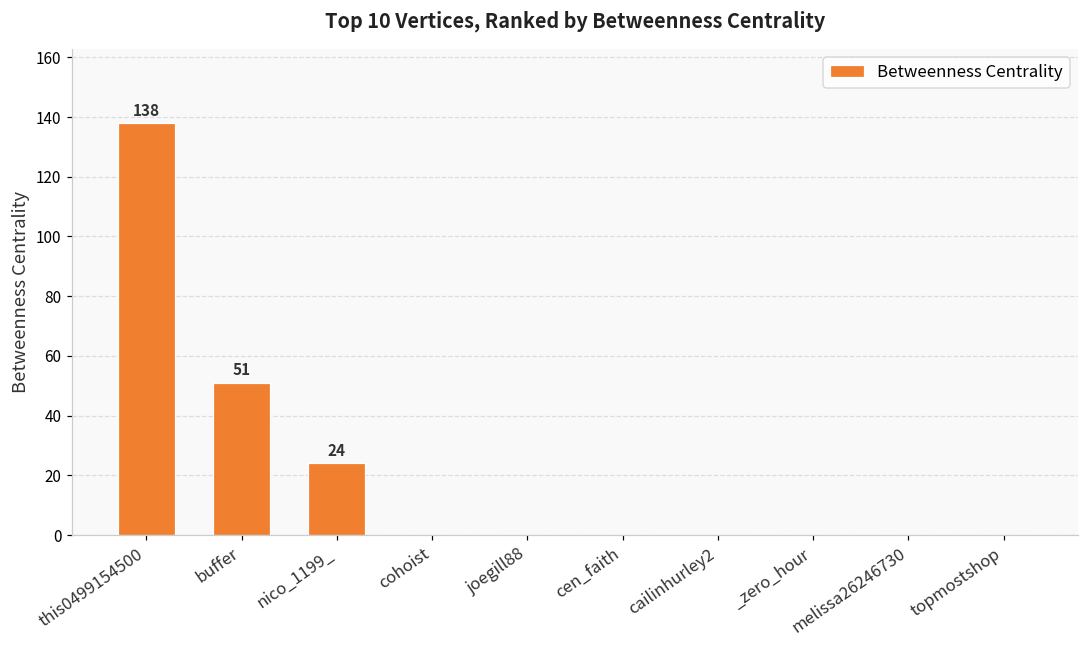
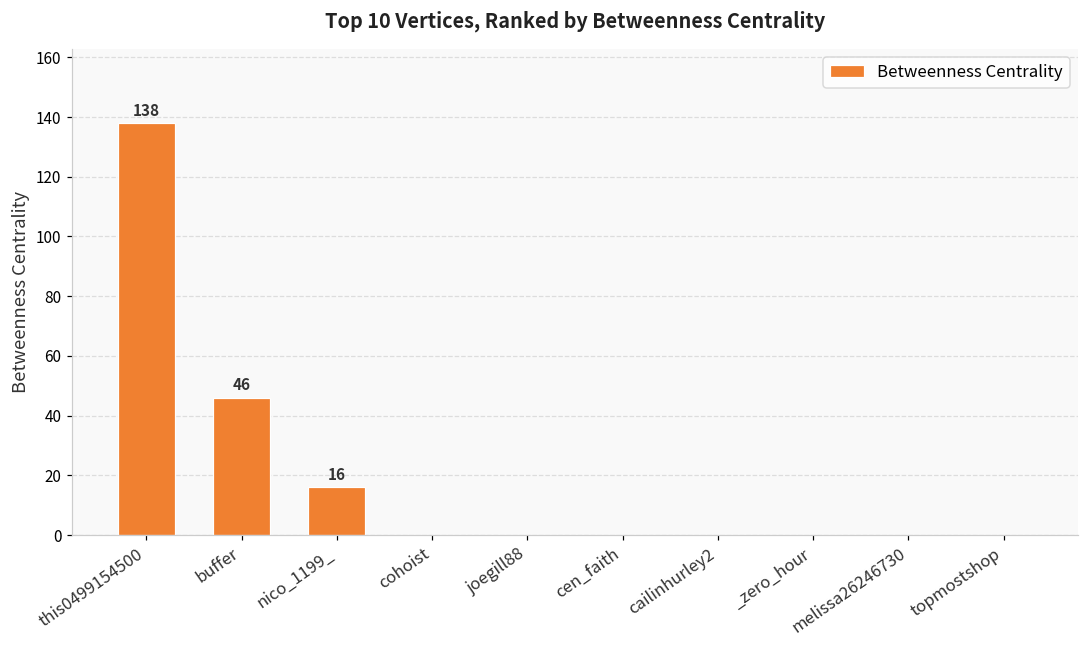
buffer: 51 -> 46
nico_1199_: 24 -> 16
